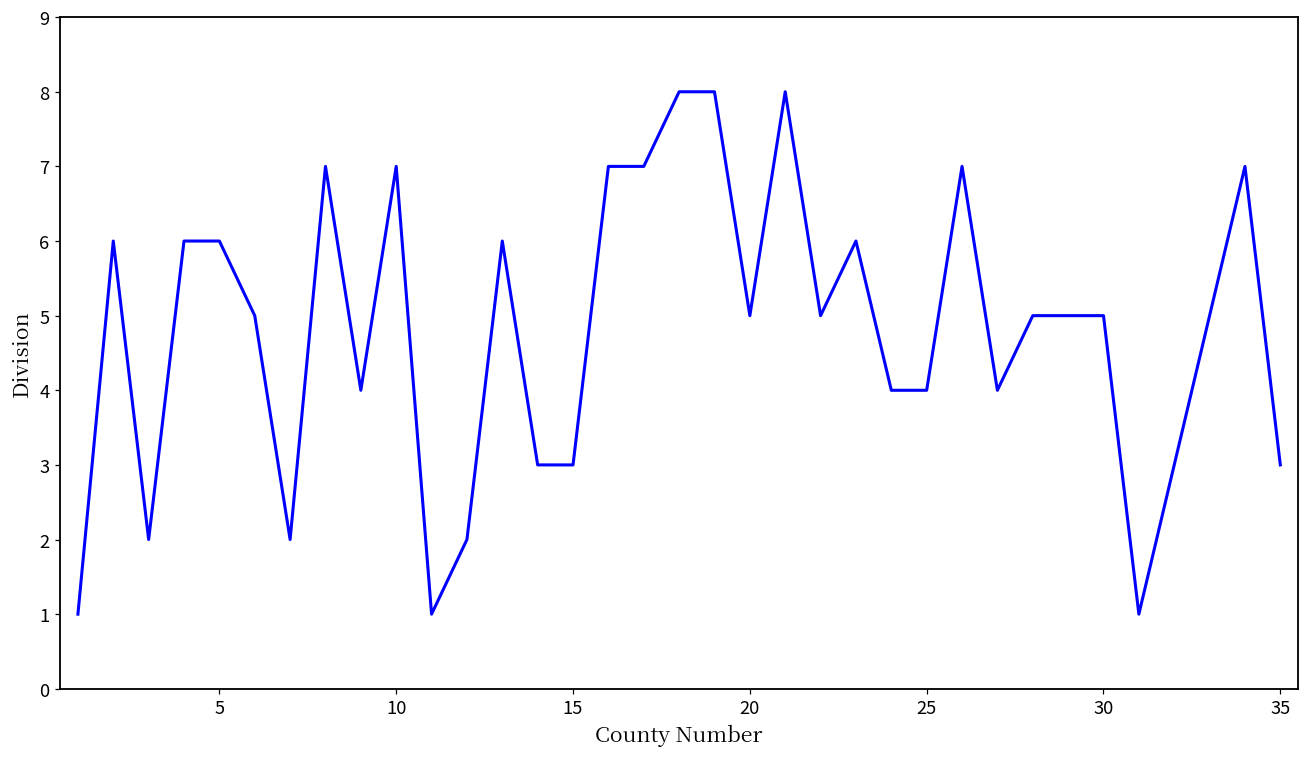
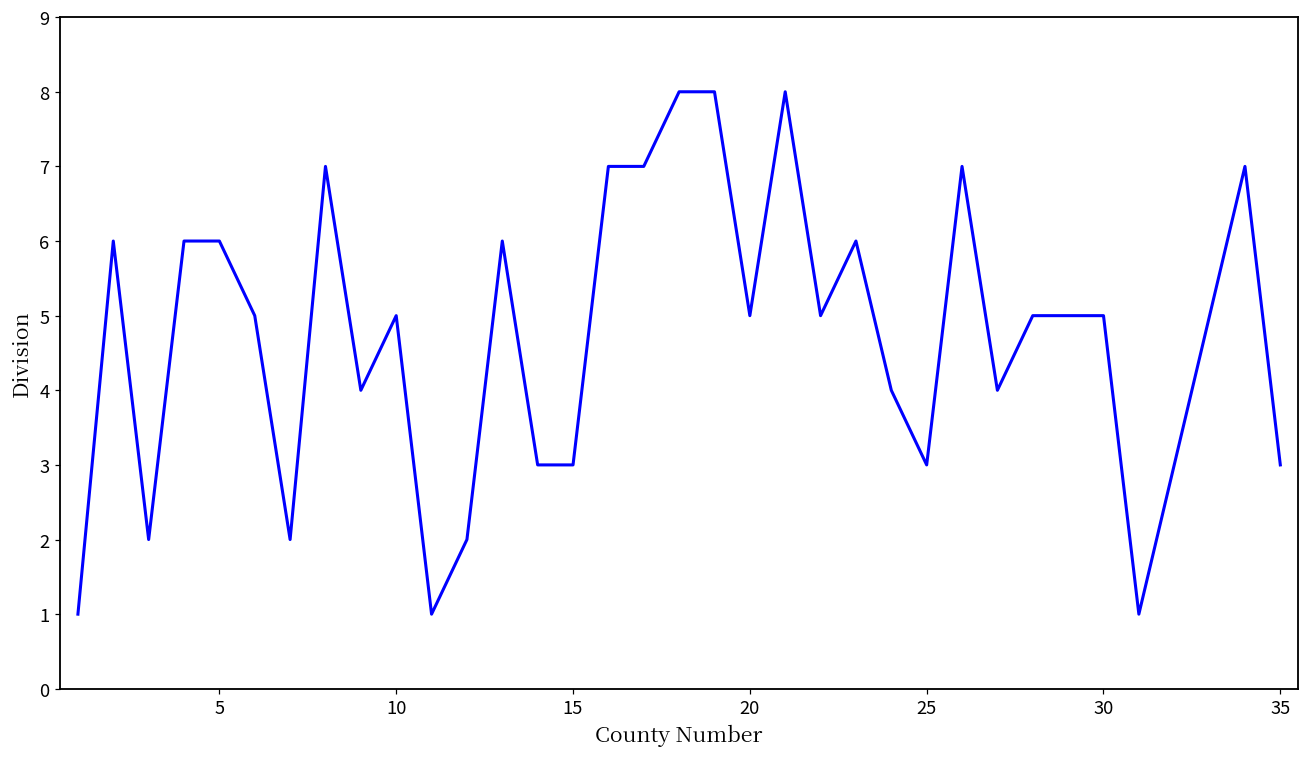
10: 7 -> 5
25: 4 -> 3
